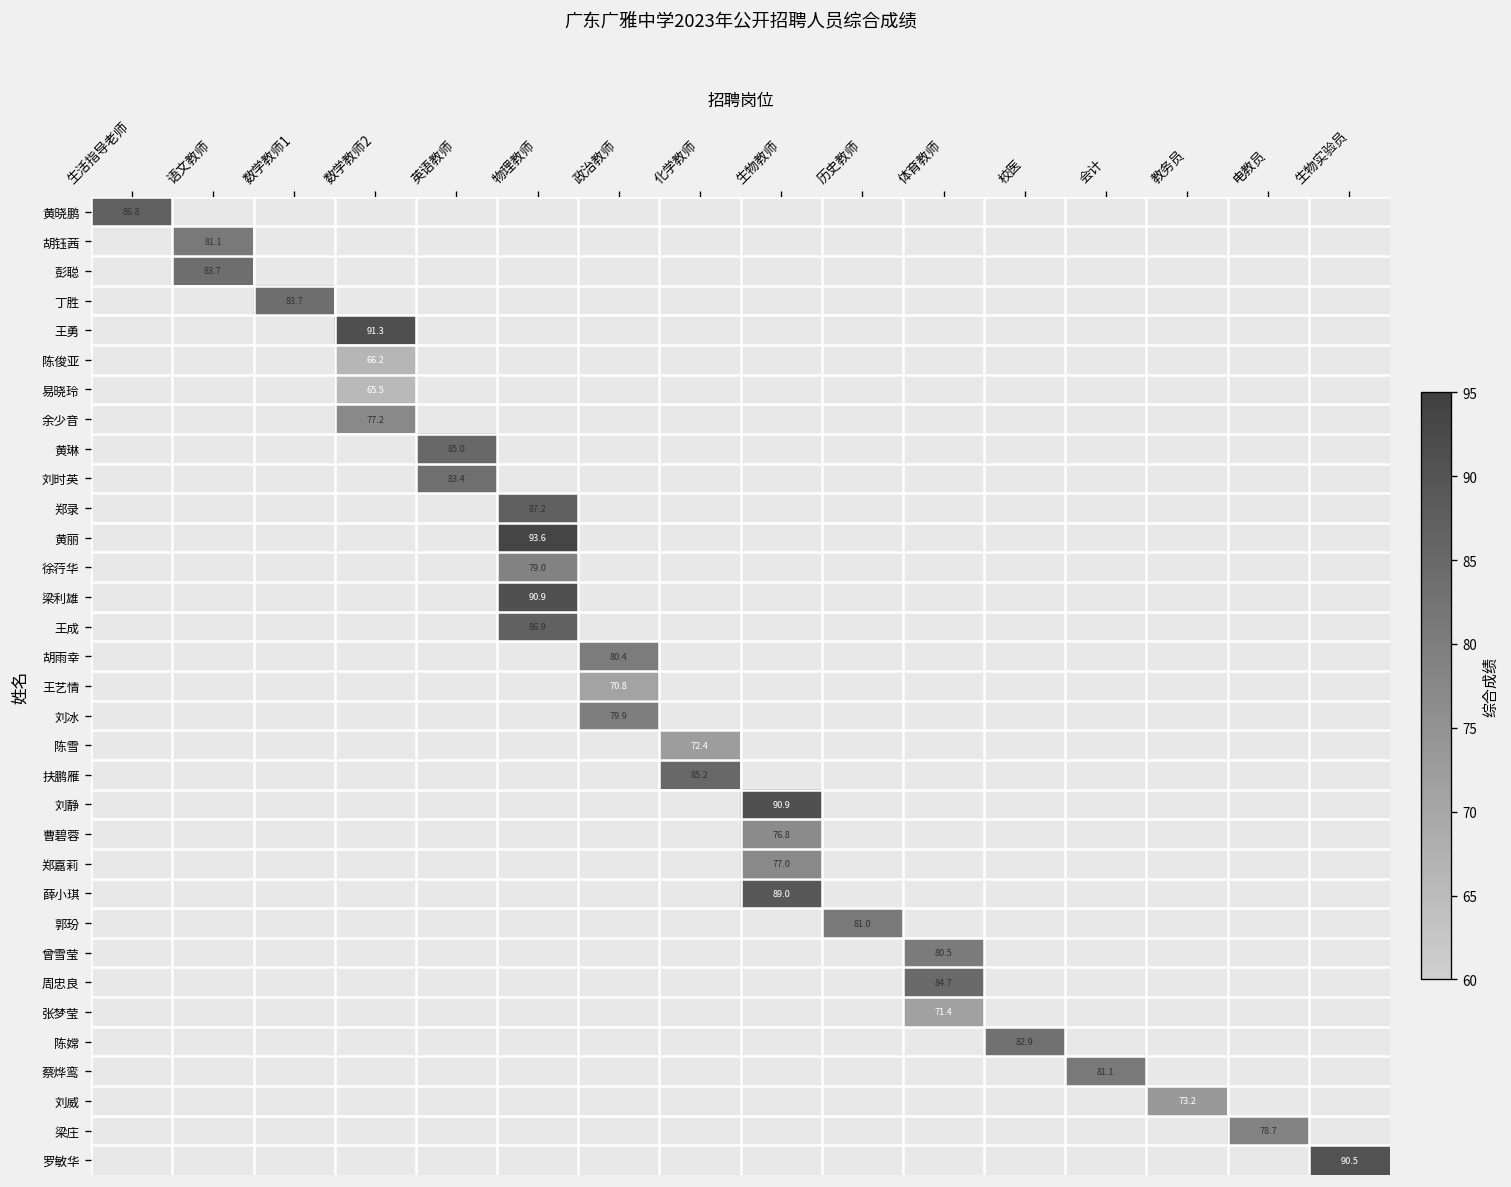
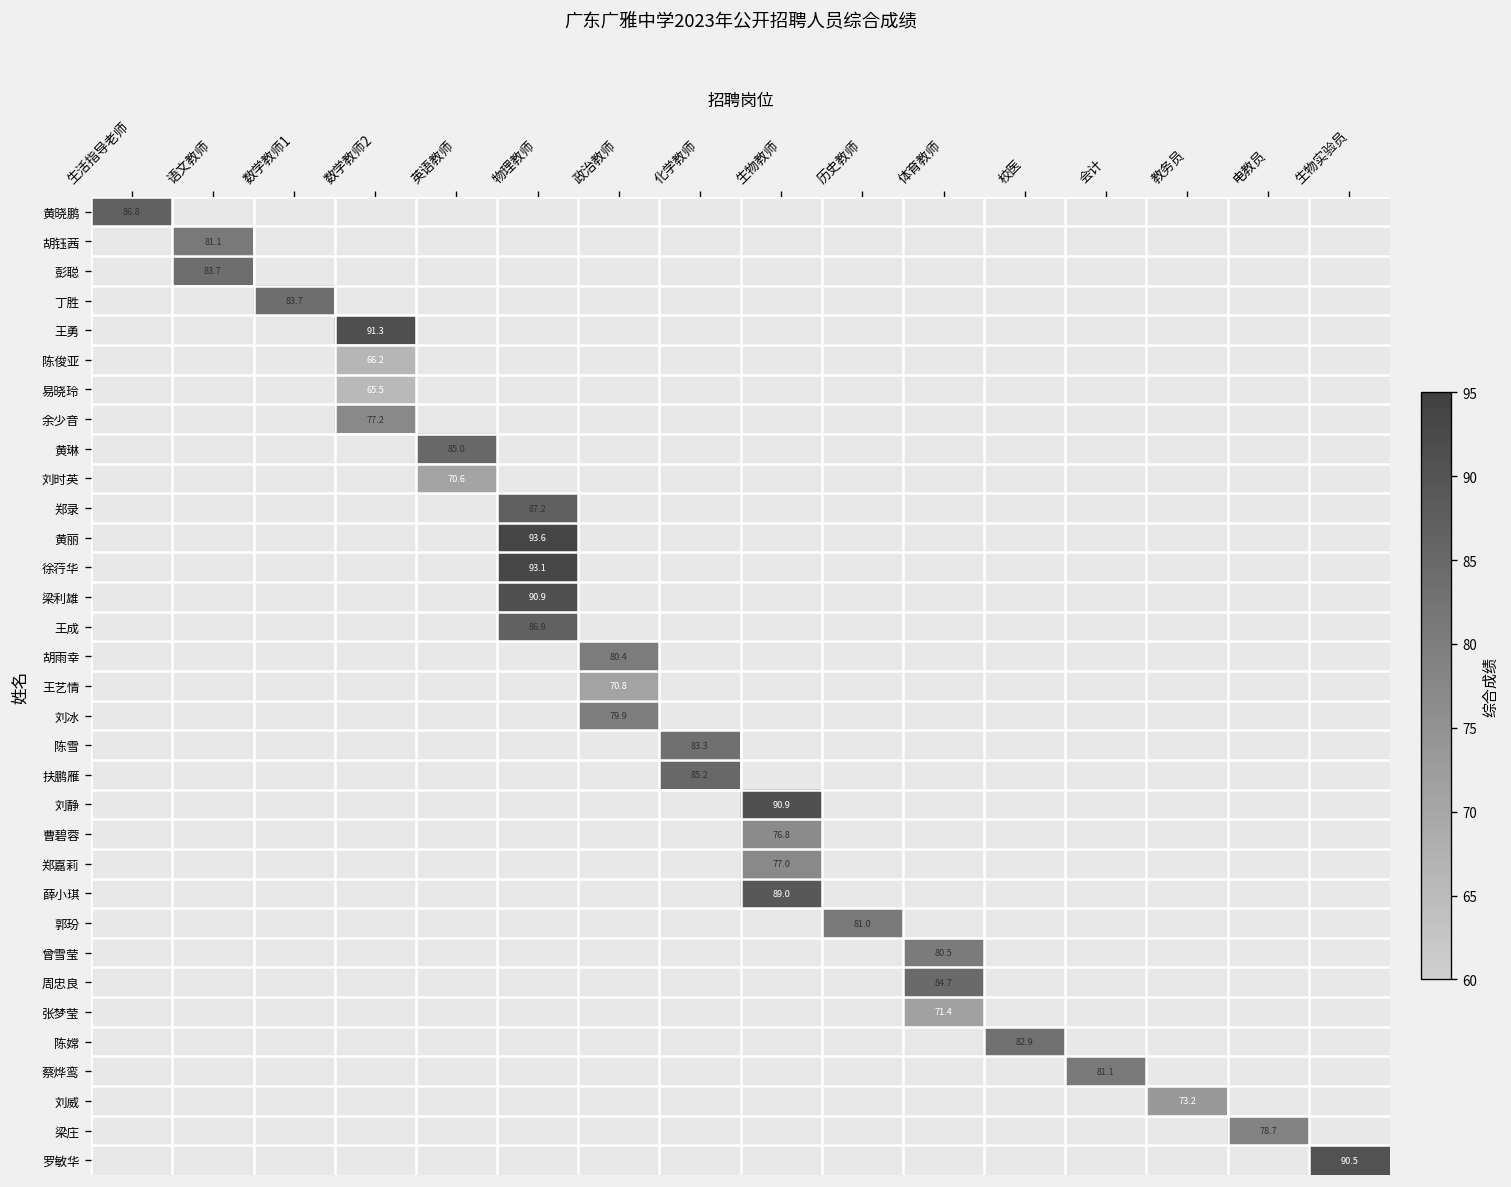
刘时英, 英语教师: 83.4 -> 70.6
徐荇华, 物理教师: 79.0 -> 93.1
陈雪, 化学教师: 72.4 -> 83.3
